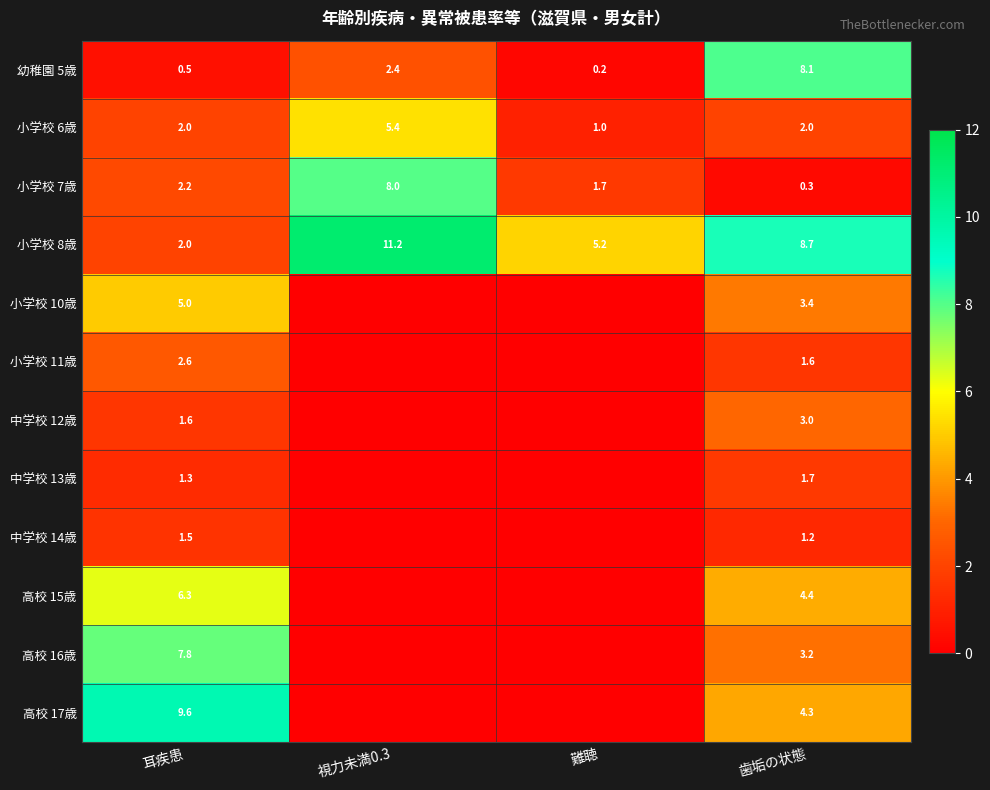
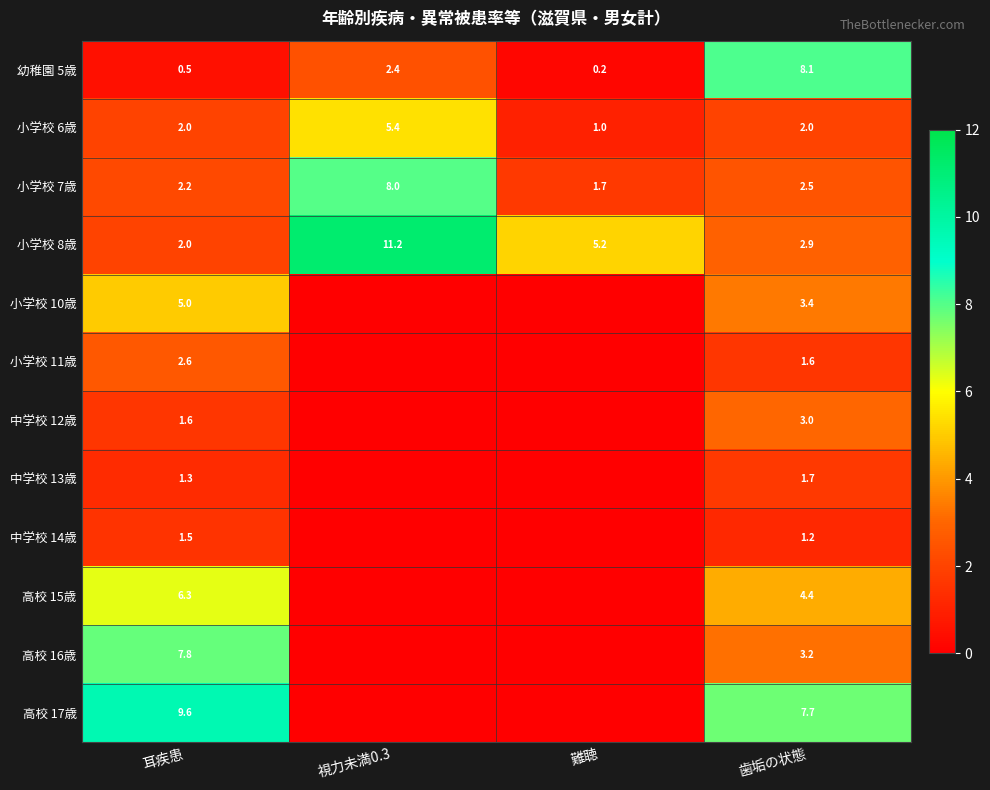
小学校 7歳, 歯垢の状態: 0.3 -> 2.5
小学校 8歳, 歯垢の状態: 8.7 -> 2.9
高校 17歳, 歯垢の状態: 4.3 -> 7.7
